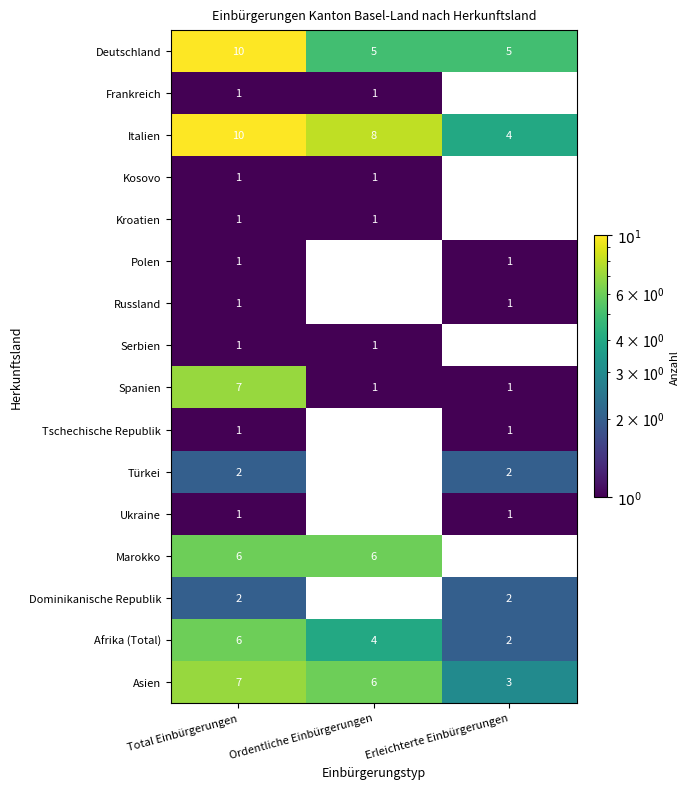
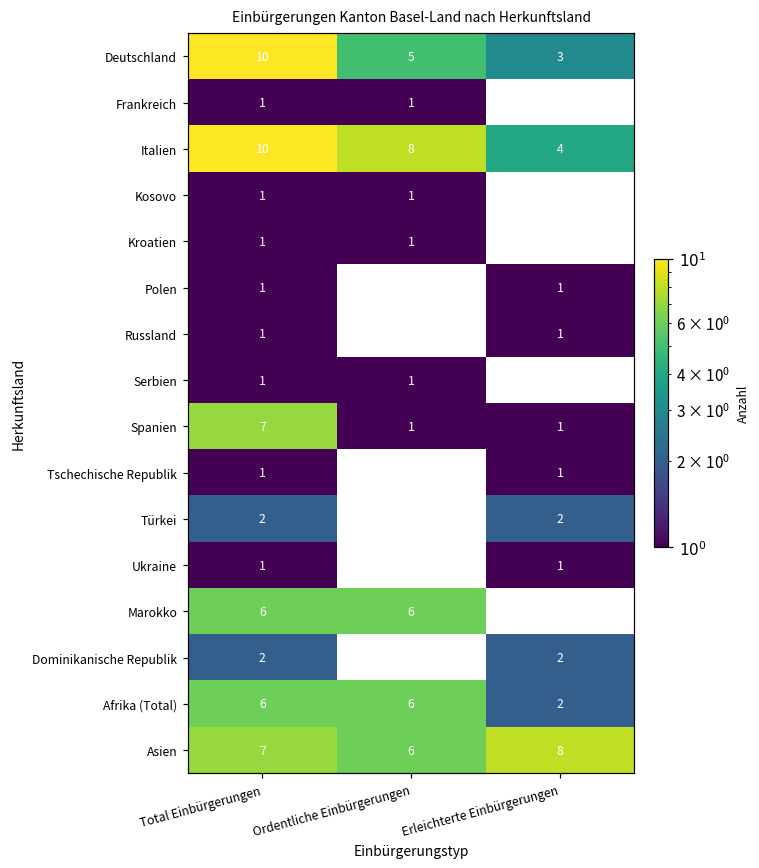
Deutschland, Erleichterte Einbürgerungen: 5 -> 3
Afrika (Total), Ordentliche Einbürgerungen: 4 -> 6
Asien, Erleichterte Einbürgerungen: 3 -> 8
